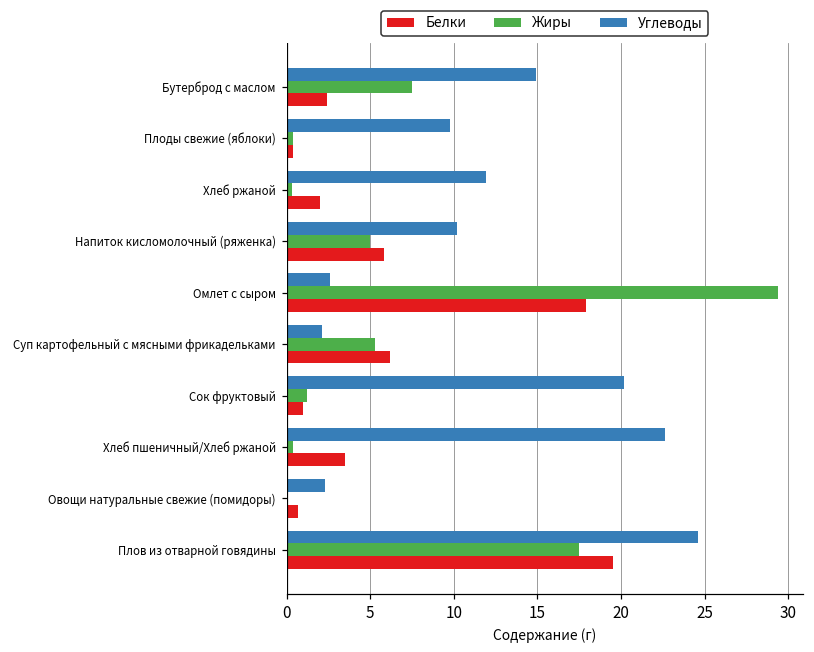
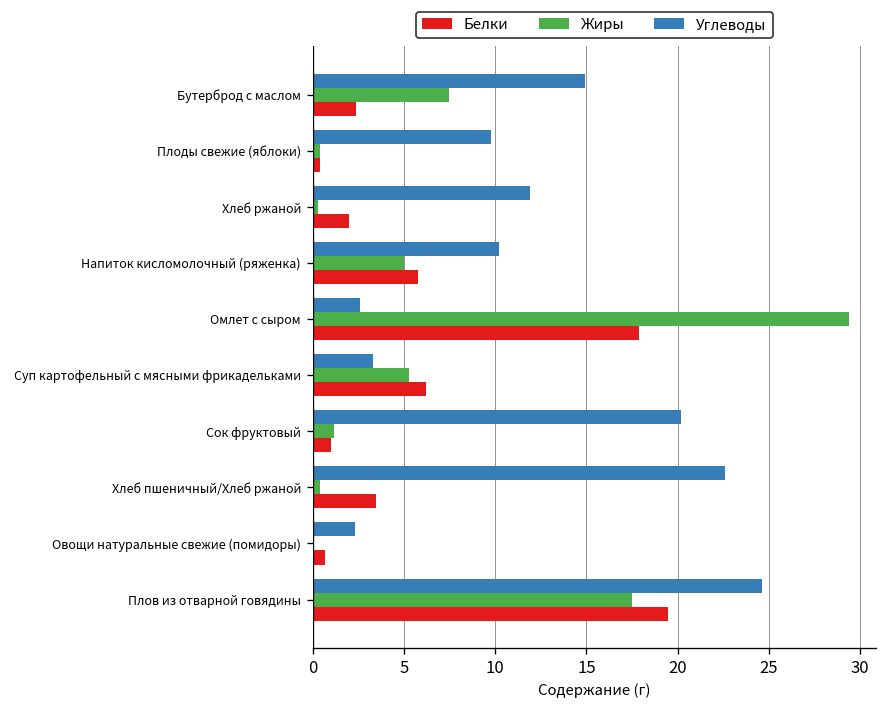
Углеводы, Суп картофельный с мясными фрикадельками: 2.1 -> 3.3
